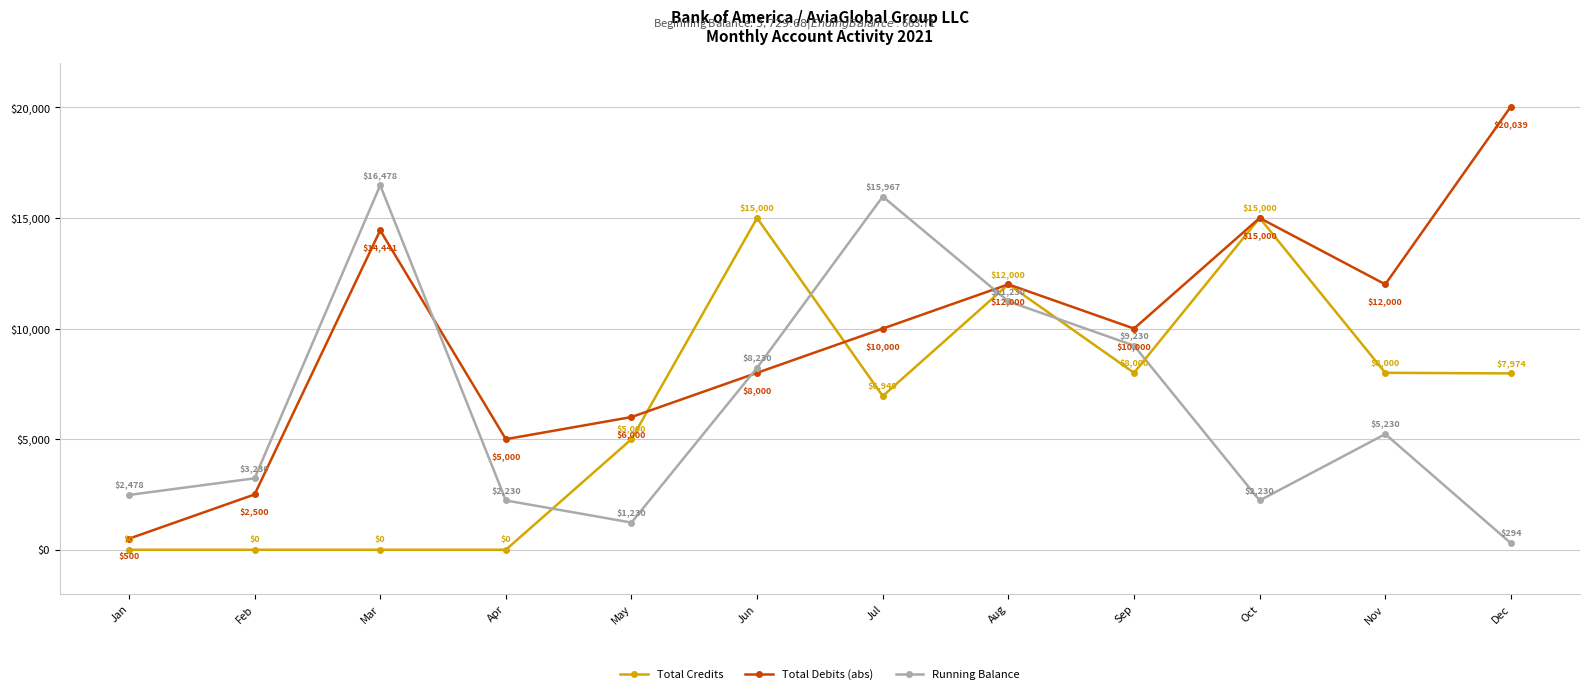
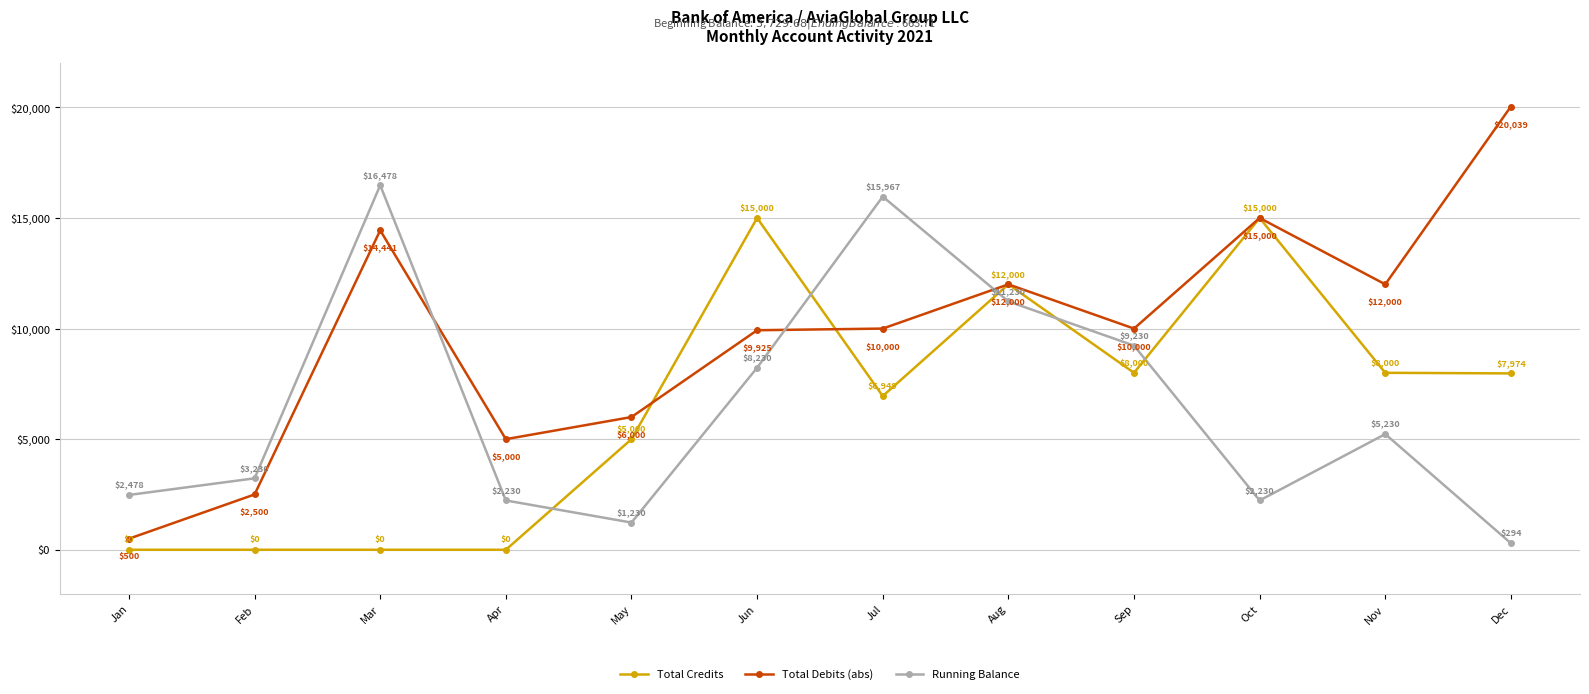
Total Debits (abs), Jun: $8,000 -> $9,925
